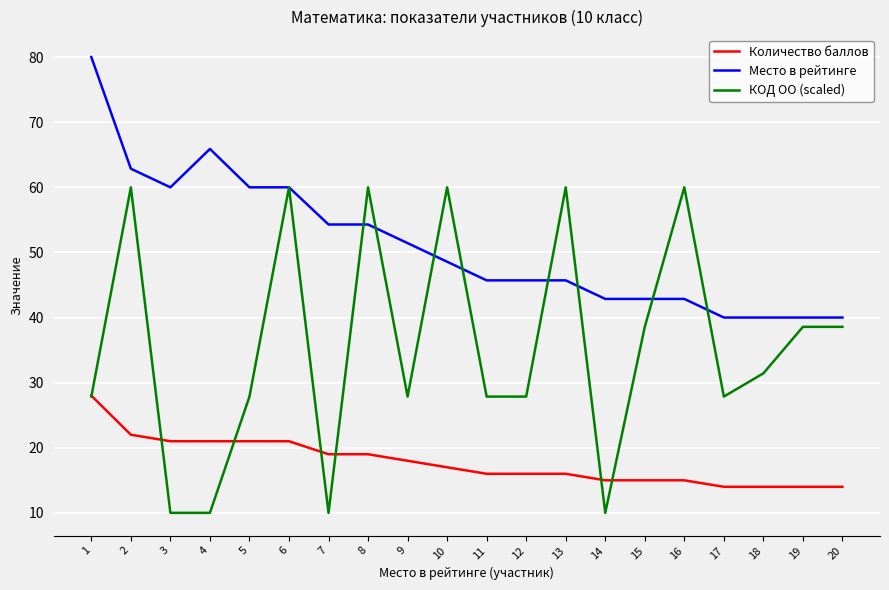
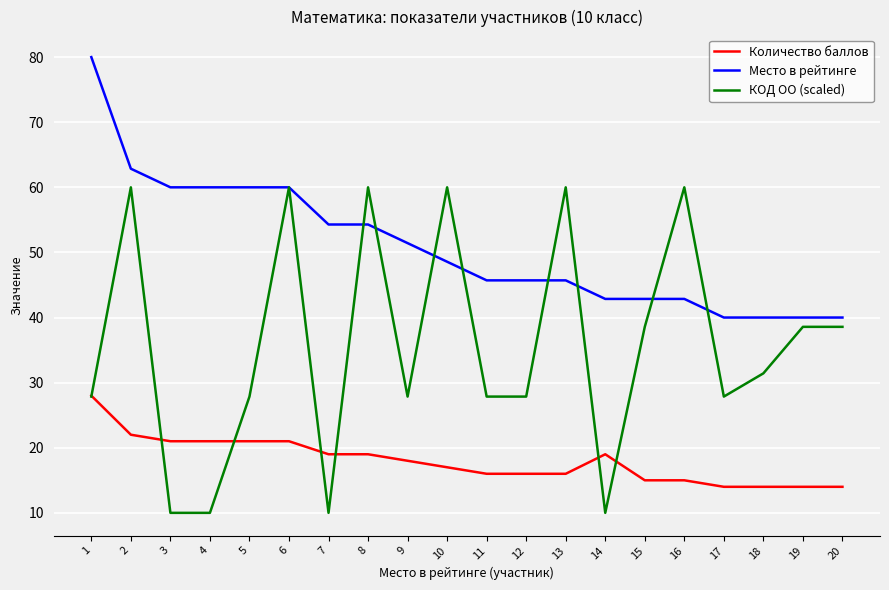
Место в рейтинге, 4: 66 -> 60
Количество баллов, 14: 15 -> 19
